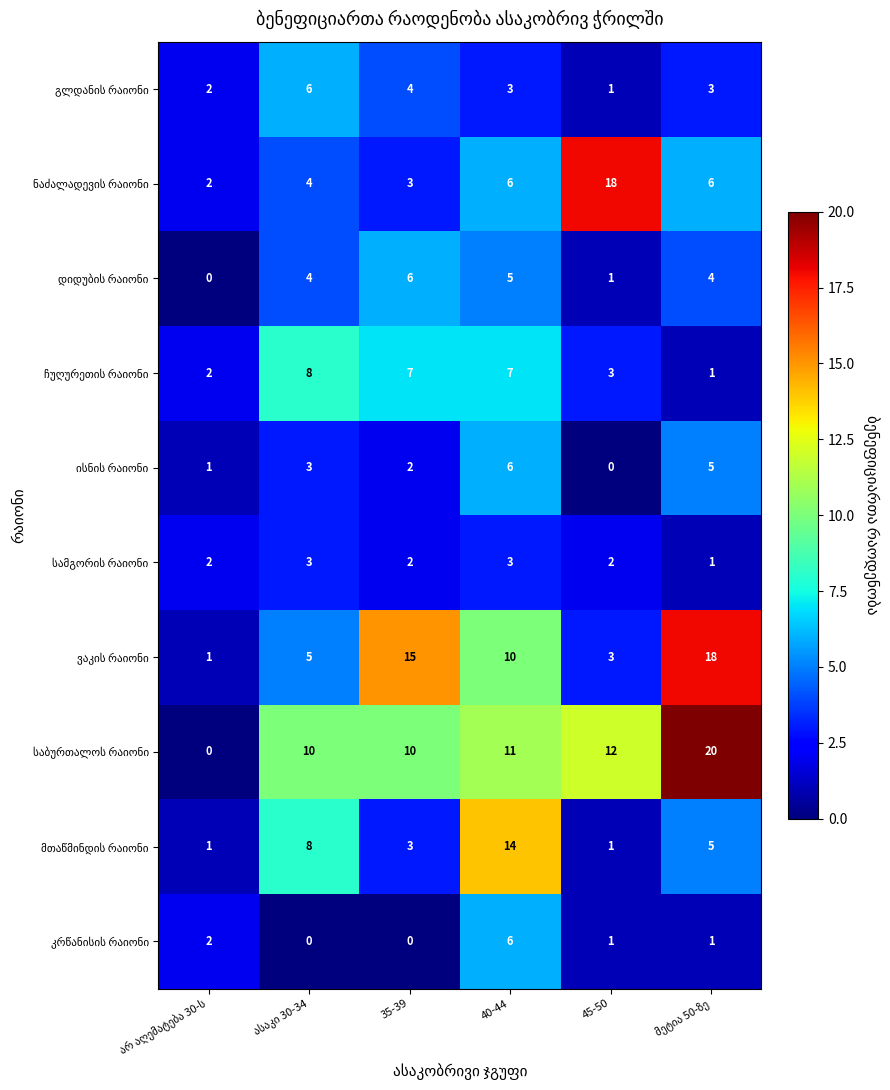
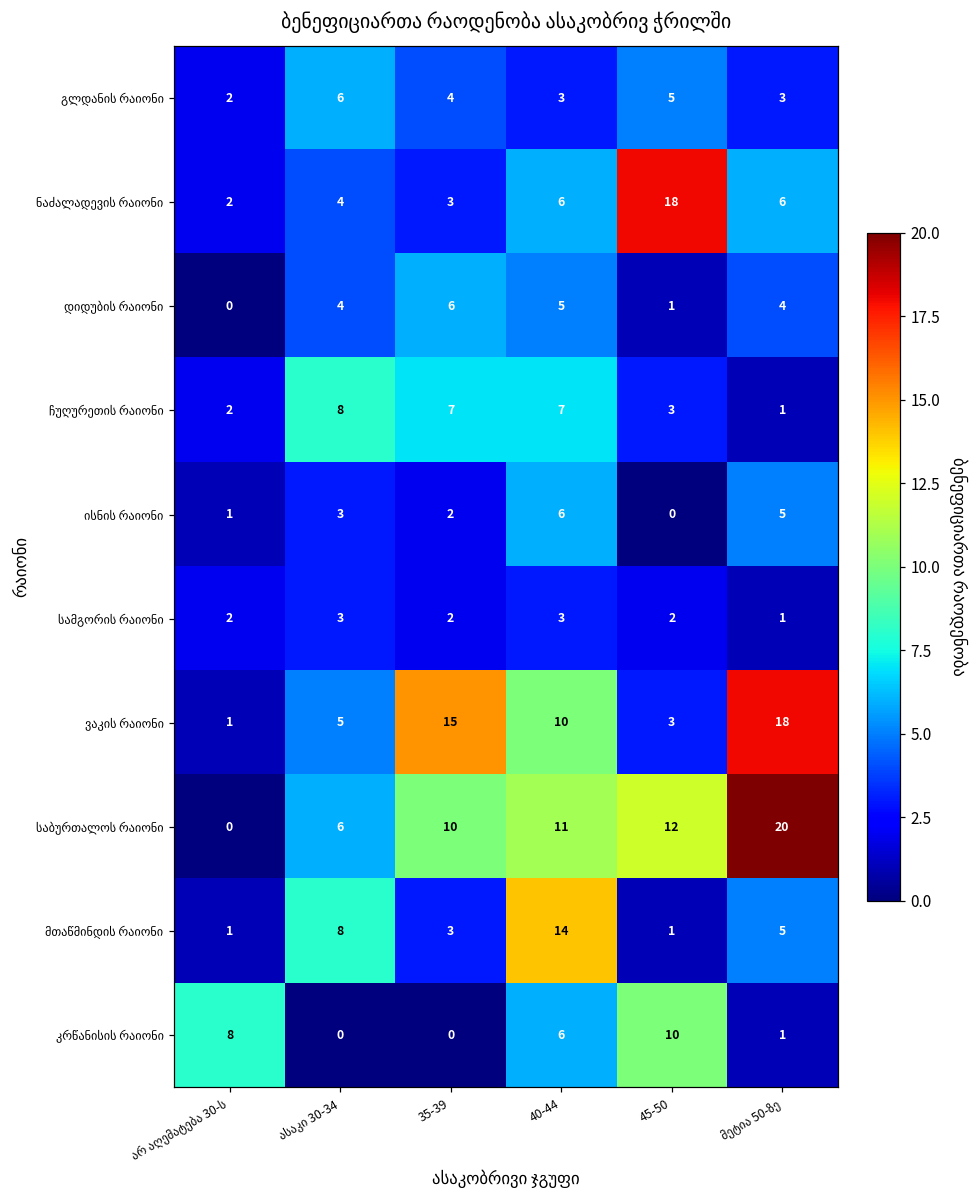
გლდანის რაიონი, 45-50: 1 -> 5
საბურთალოს რაიონი, ასაკი 30-34: 10 -> 6
კრწანისის რაიონი, არ აღემატება 30-ს: 2 -> 8
კრწანისის რაიონი, 45-50: 1 -> 10
